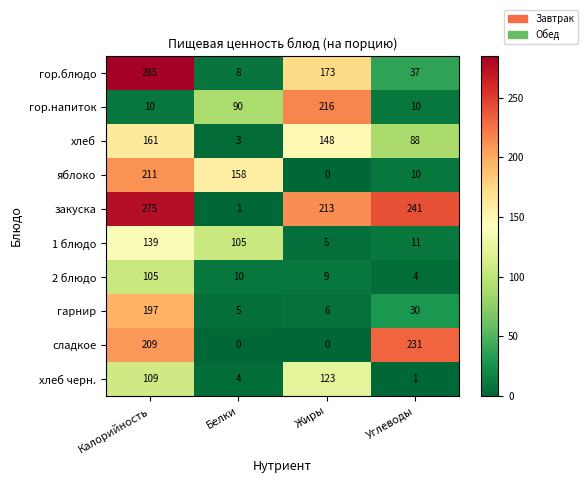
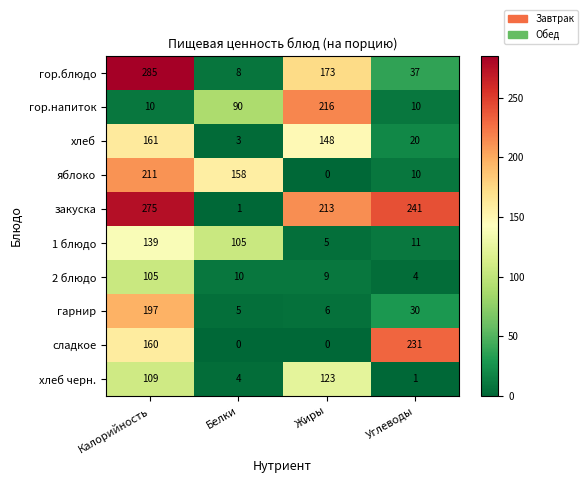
хлеб, Углеводы: 88 -> 20
сладкое, Калорийность: 209 -> 160
